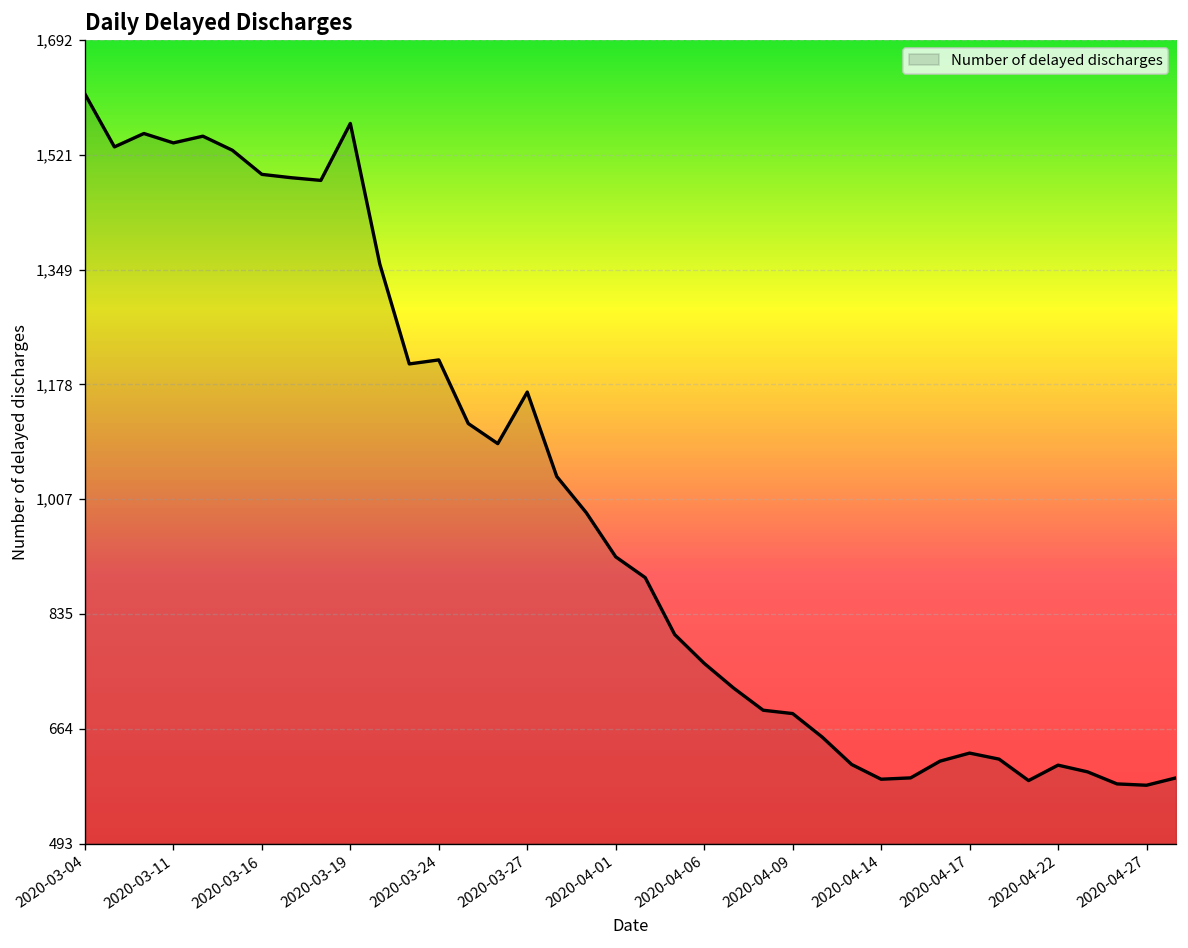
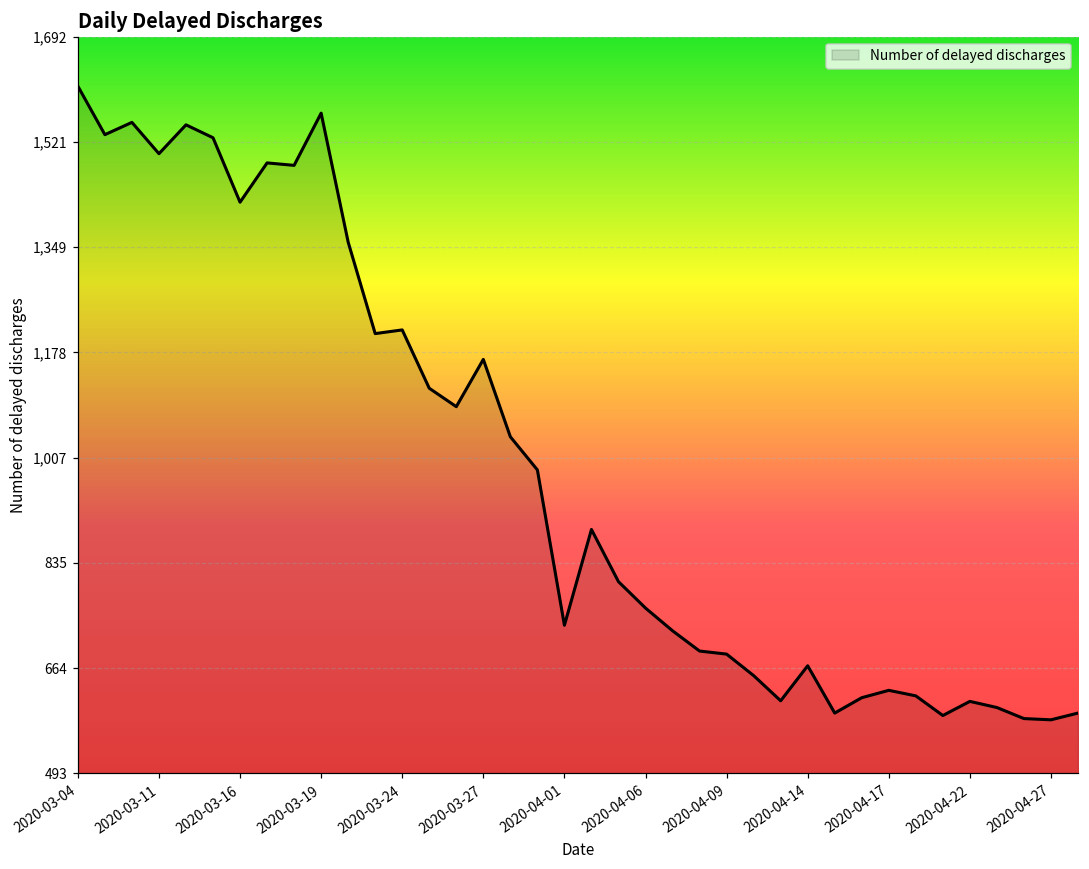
2020-03-11: 1,540 -> 1,500
2020-03-16: 1,490 -> 1,420
2020-04-01: 920 -> 730
2020-04-14: 590 -> 670
